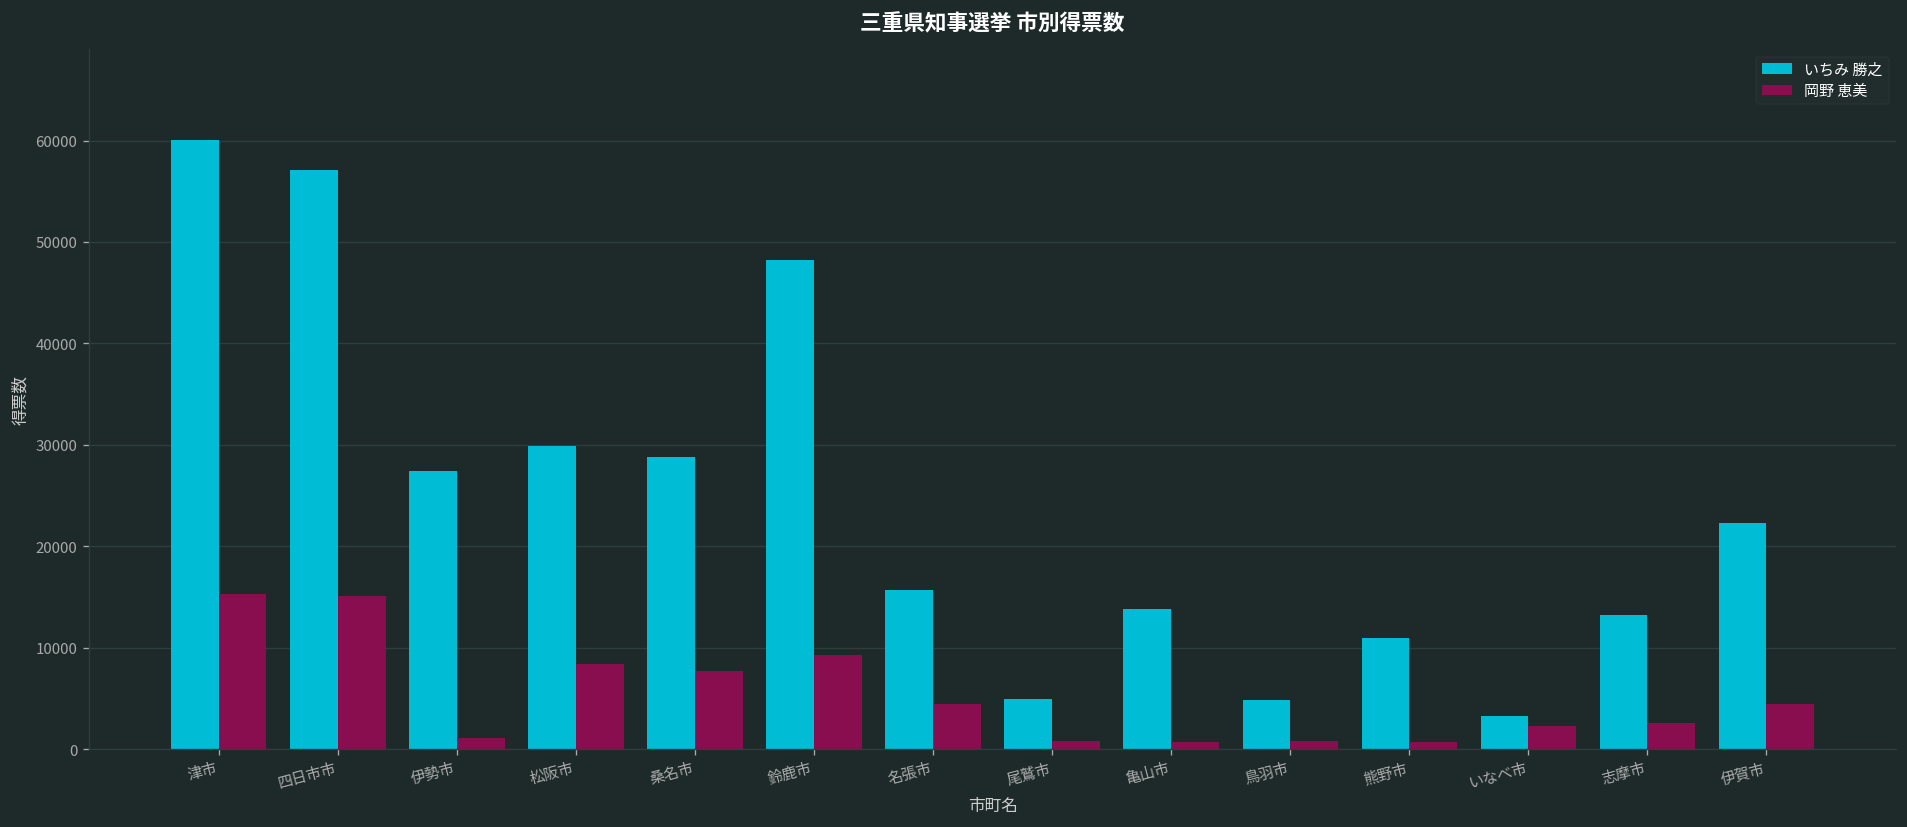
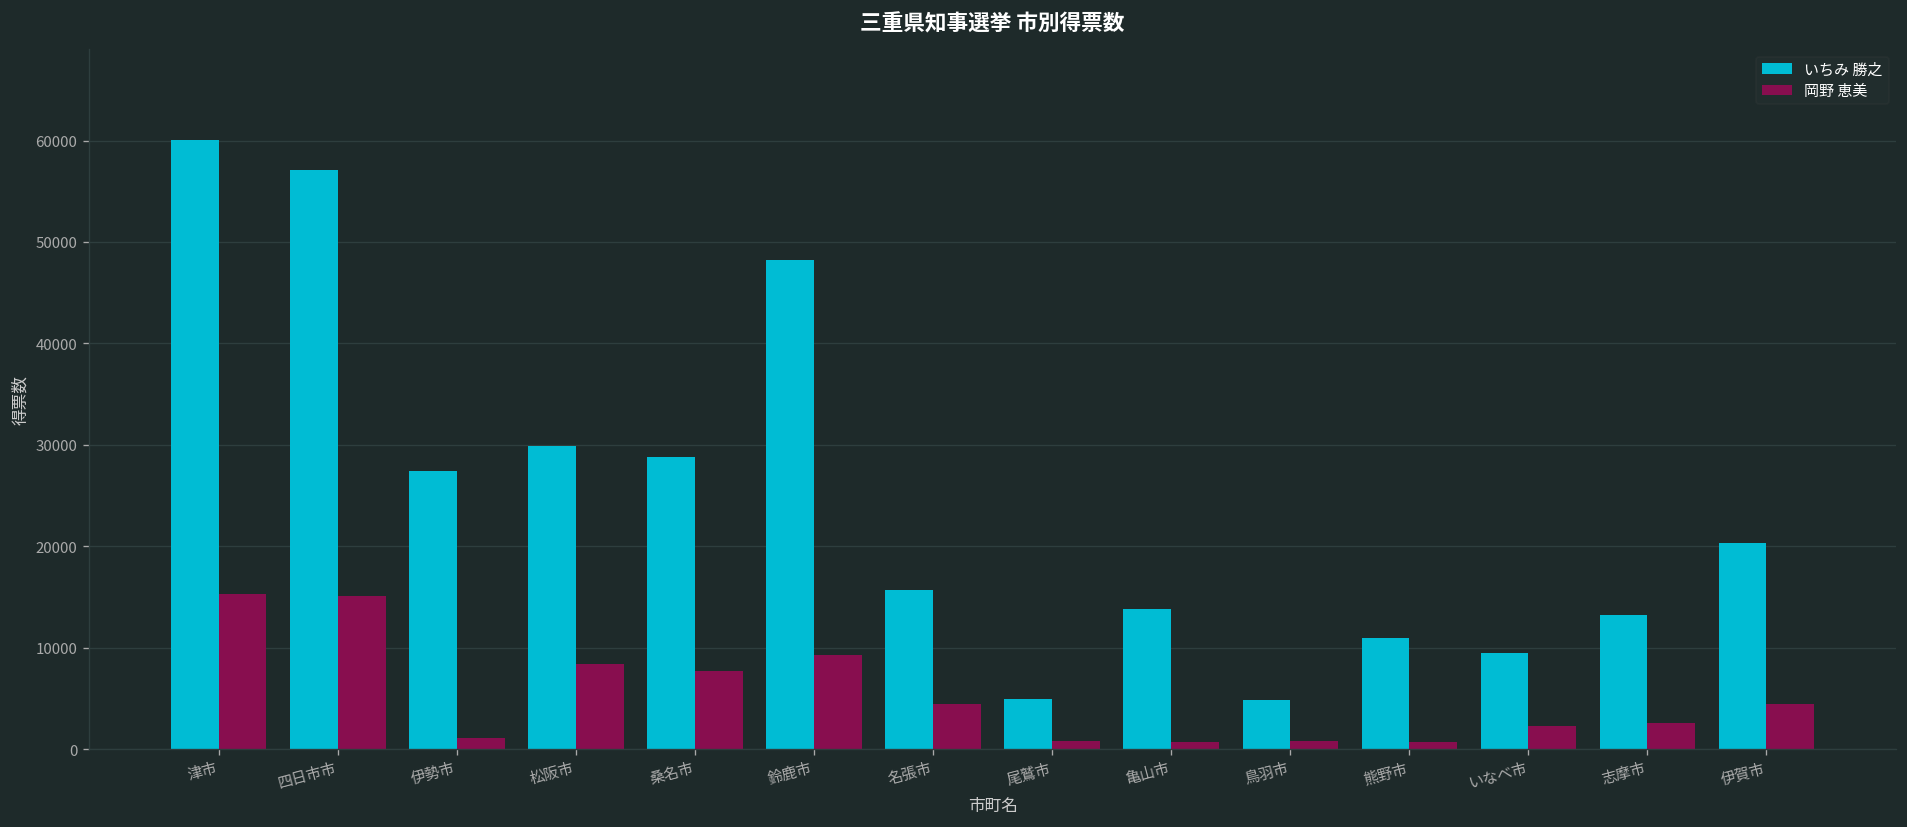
いちみ 勝之, いなべ市: 3000 -> 10000
いちみ 勝之, 伊賀市: 22000 -> 20000
